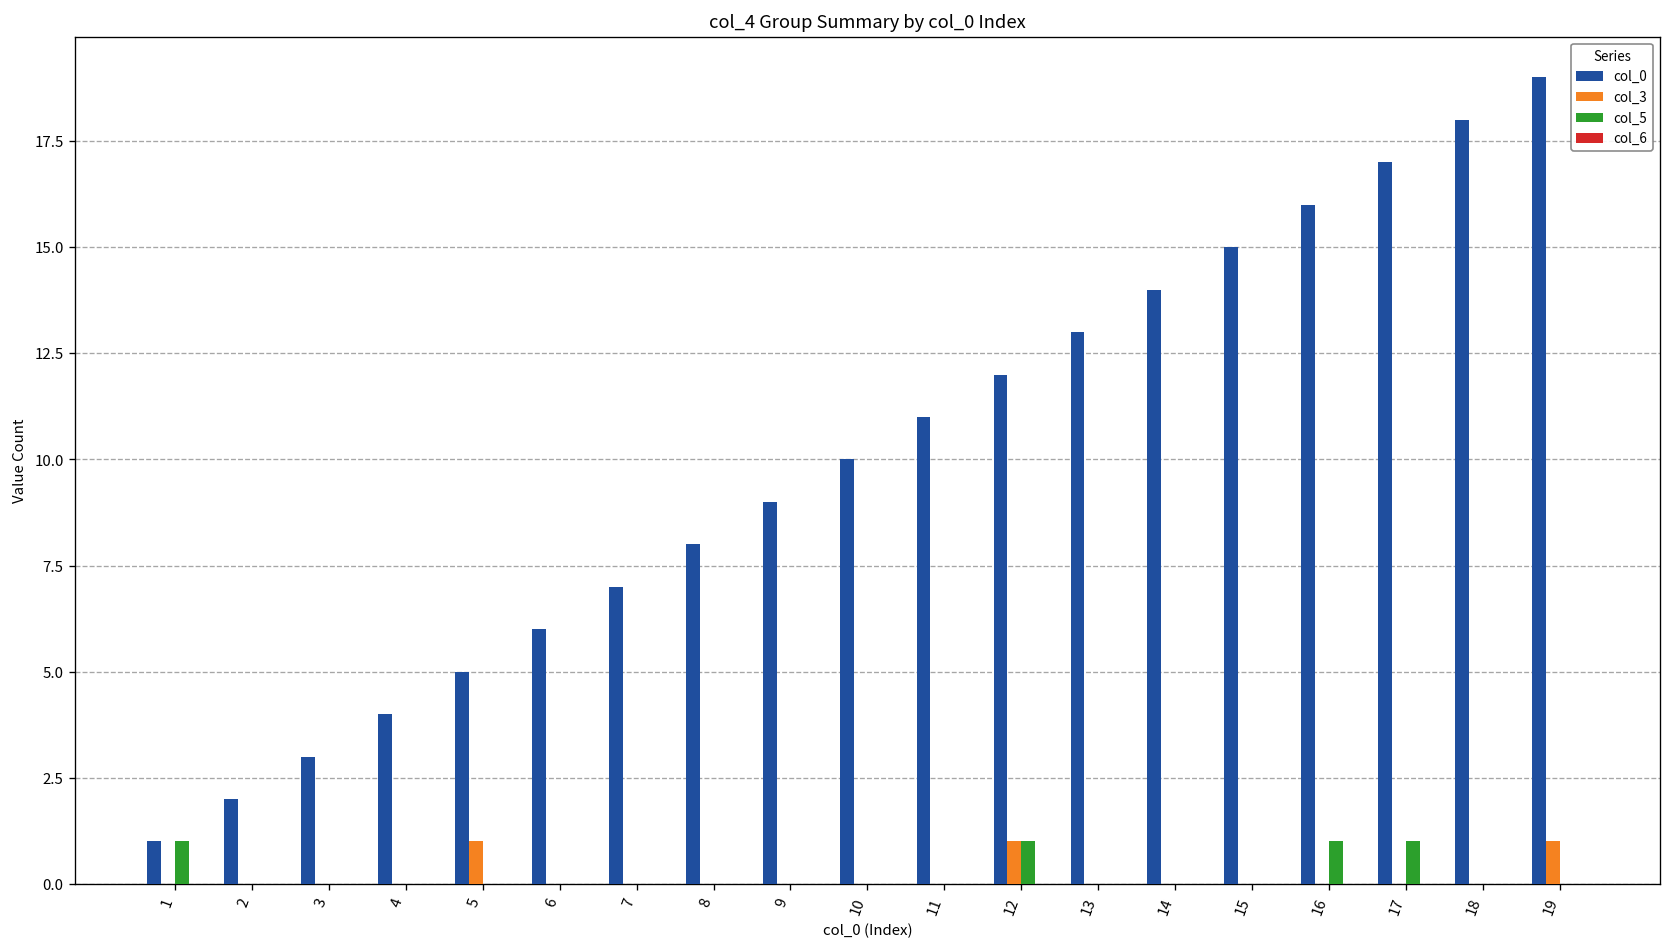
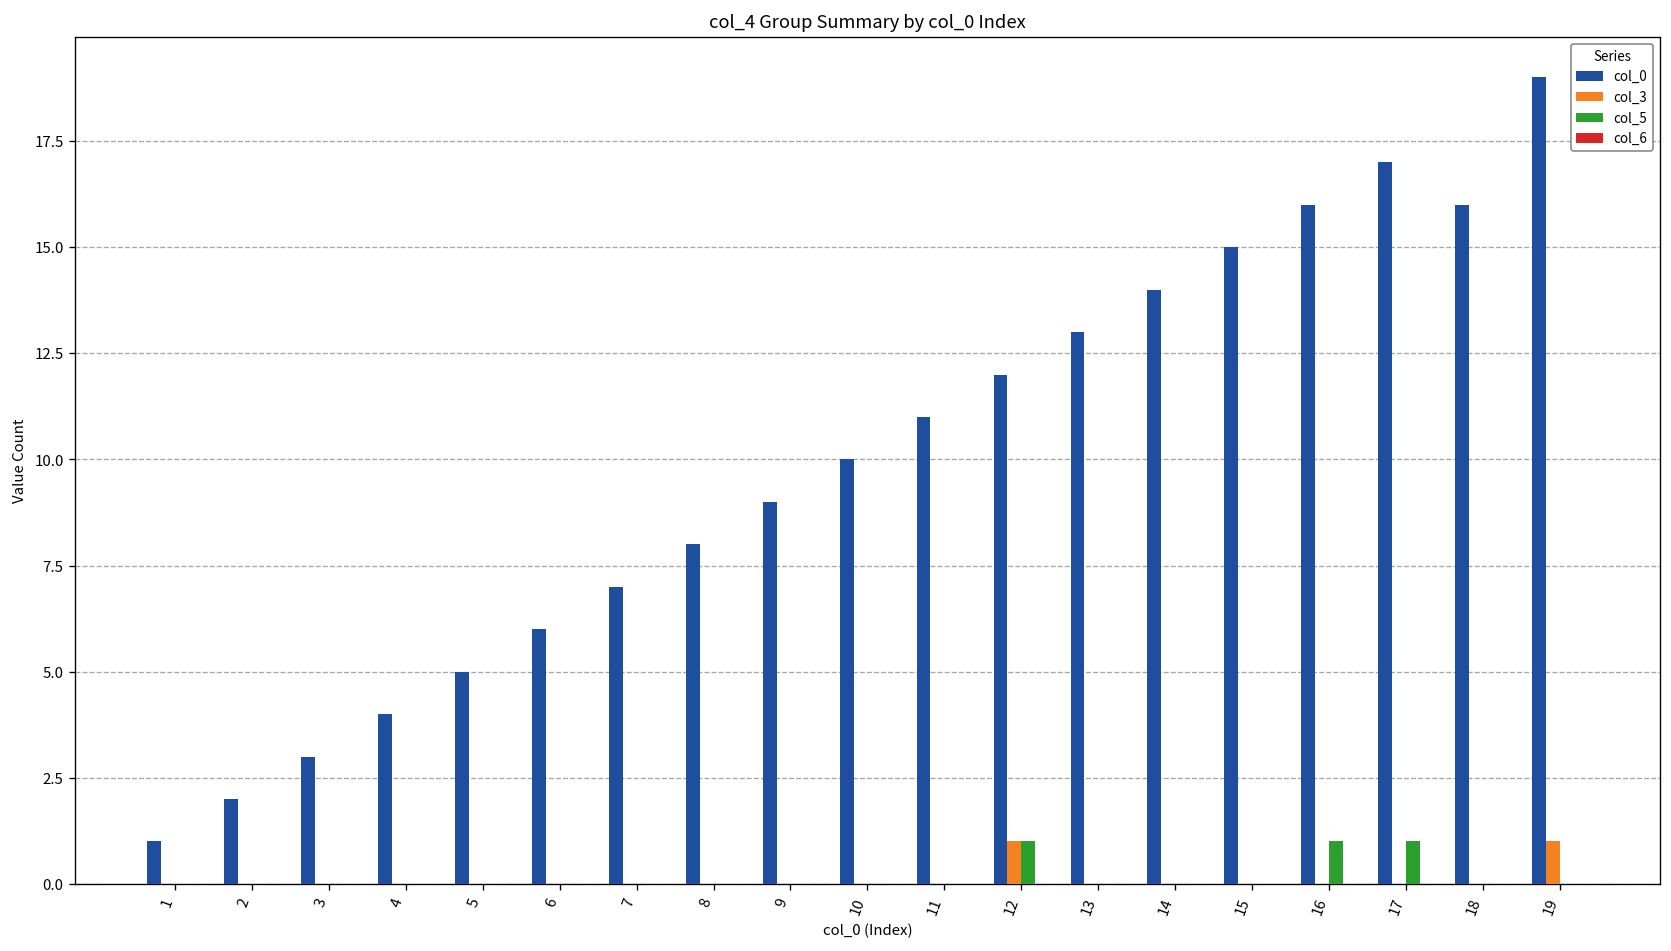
col_5, 1: 1 -> 0
col_3, 5: 1 -> 0
col_0, 18: 18 -> 16
